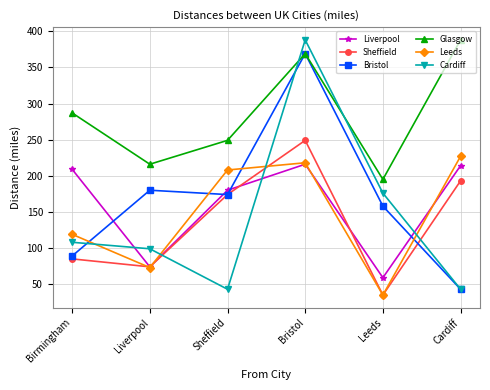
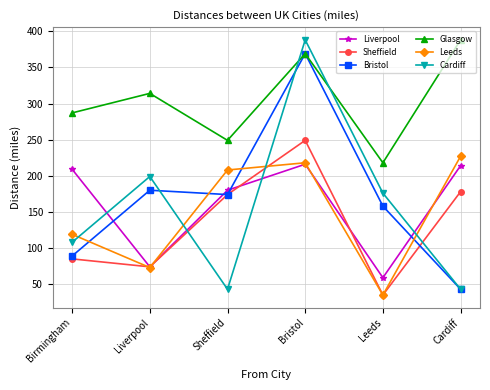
Glasgow, Liverpool: 220 -> 310
Cardiff, Liverpool: 100 -> 200
Glasgow, Leeds: 200 -> 220
Sheffield, Cardiff: 190 -> 180
